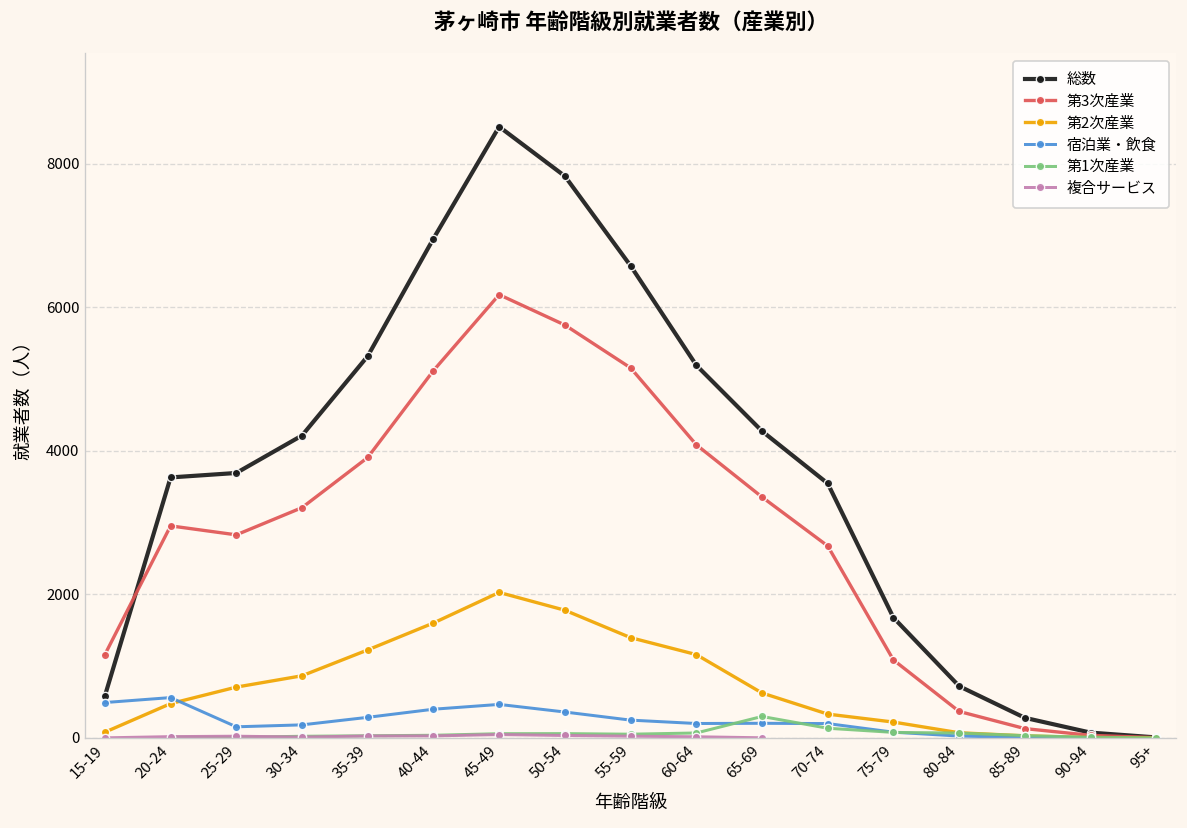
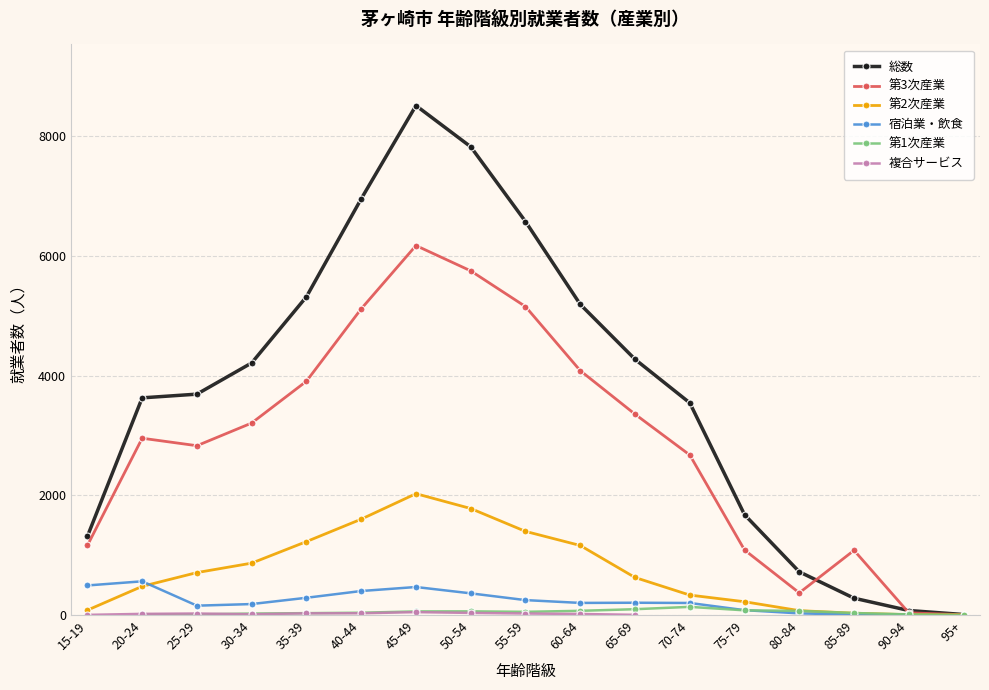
総数, 15-19: 600 -> 1300
第1次産業, 65-69: 300 -> 100
第3次産業, 85-89: 100 -> 1100
